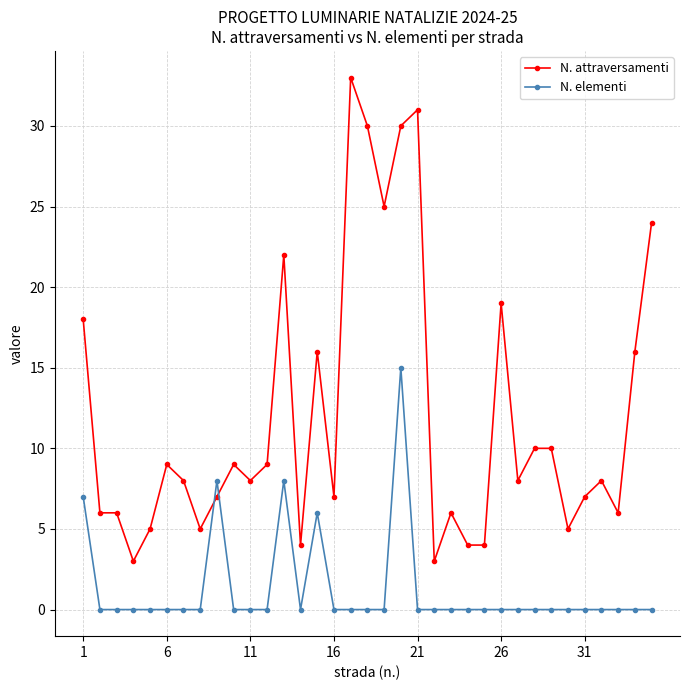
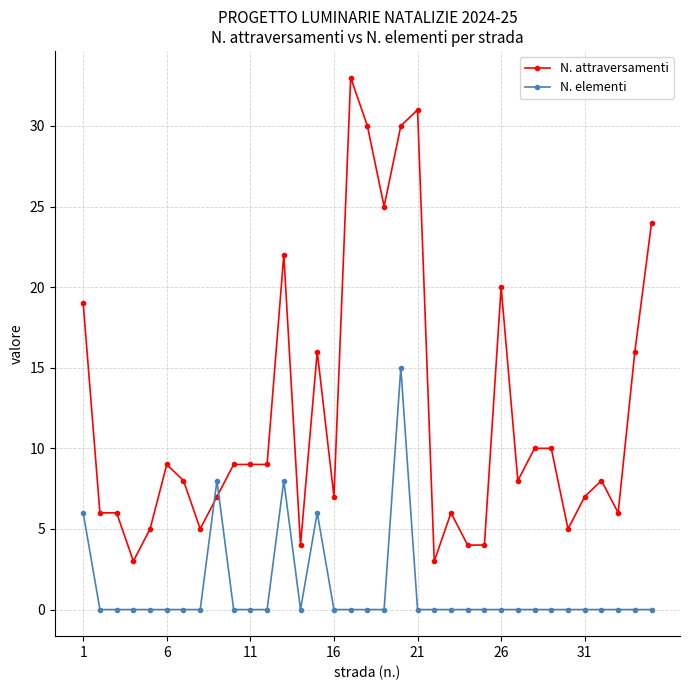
N. attraversamenti, 1: 18 -> 19
N. elementi, 1: 7 -> 6
N. attraversamenti, 11: 8 -> 9
N. attraversamenti, 26: 19 -> 20
